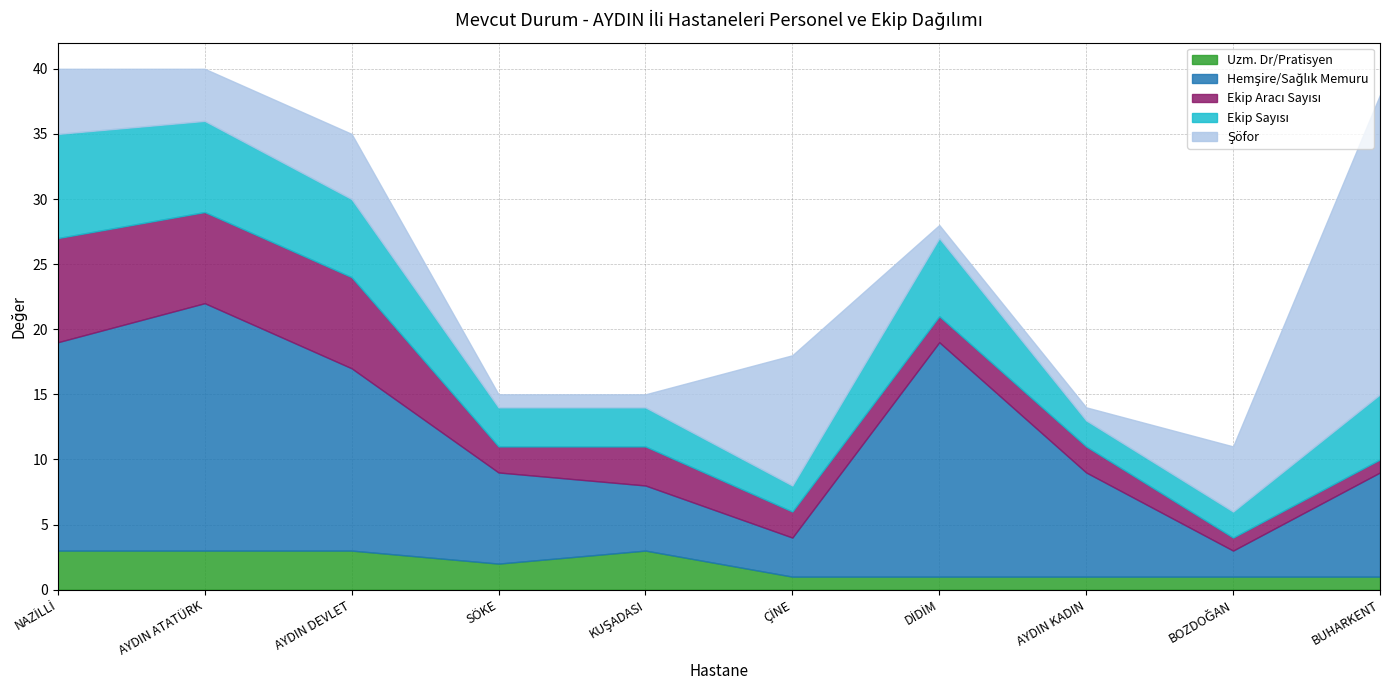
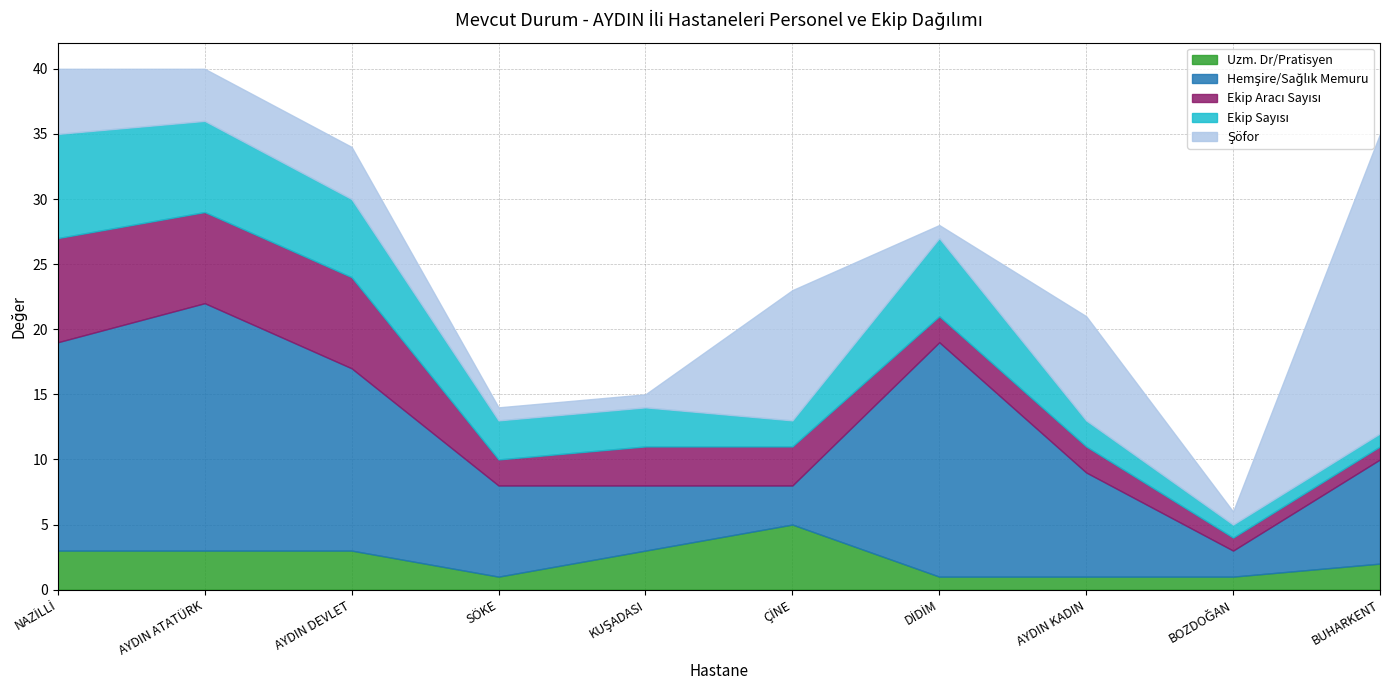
Şöfor, AYDIN DEVLET: 5 -> 4
Uzm. Dr/Pratisyen, SÖKE: 2 -> 1
Uzm. Dr/Pratisyen, ÇİNE: 1 -> 5
Ekip Aracı Sayısı, ÇİNE: 2 -> 3
Şöfor, AYDIN KADIN: 1 -> 8
Ekip Sayısı, BOZDOĞAN: 2 -> 1
Şöfor, BOZDOĞAN: 5 -> 1
Uzm. Dr/Pratisyen, BUHARKENT: 1 -> 2
Ekip Sayısı, BUHARKENT: 5 -> 1
